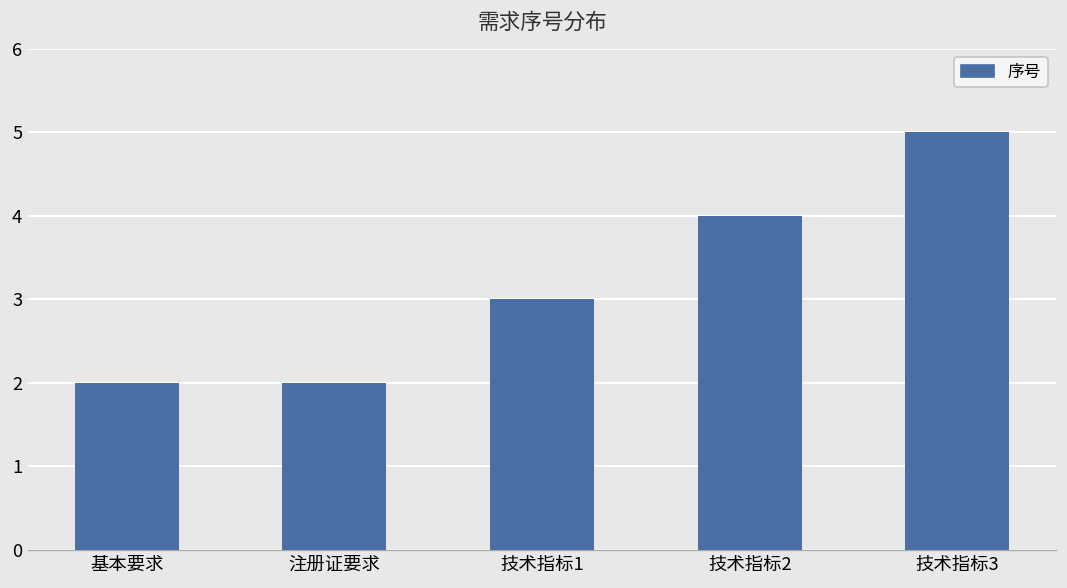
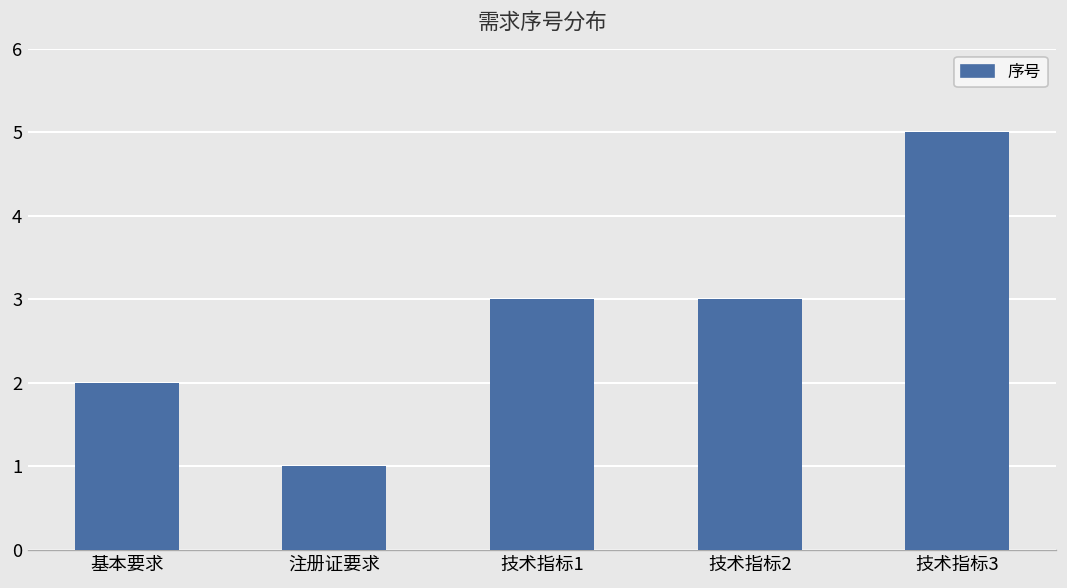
注册证要求: 2 -> 1
技术指标2: 4 -> 3
